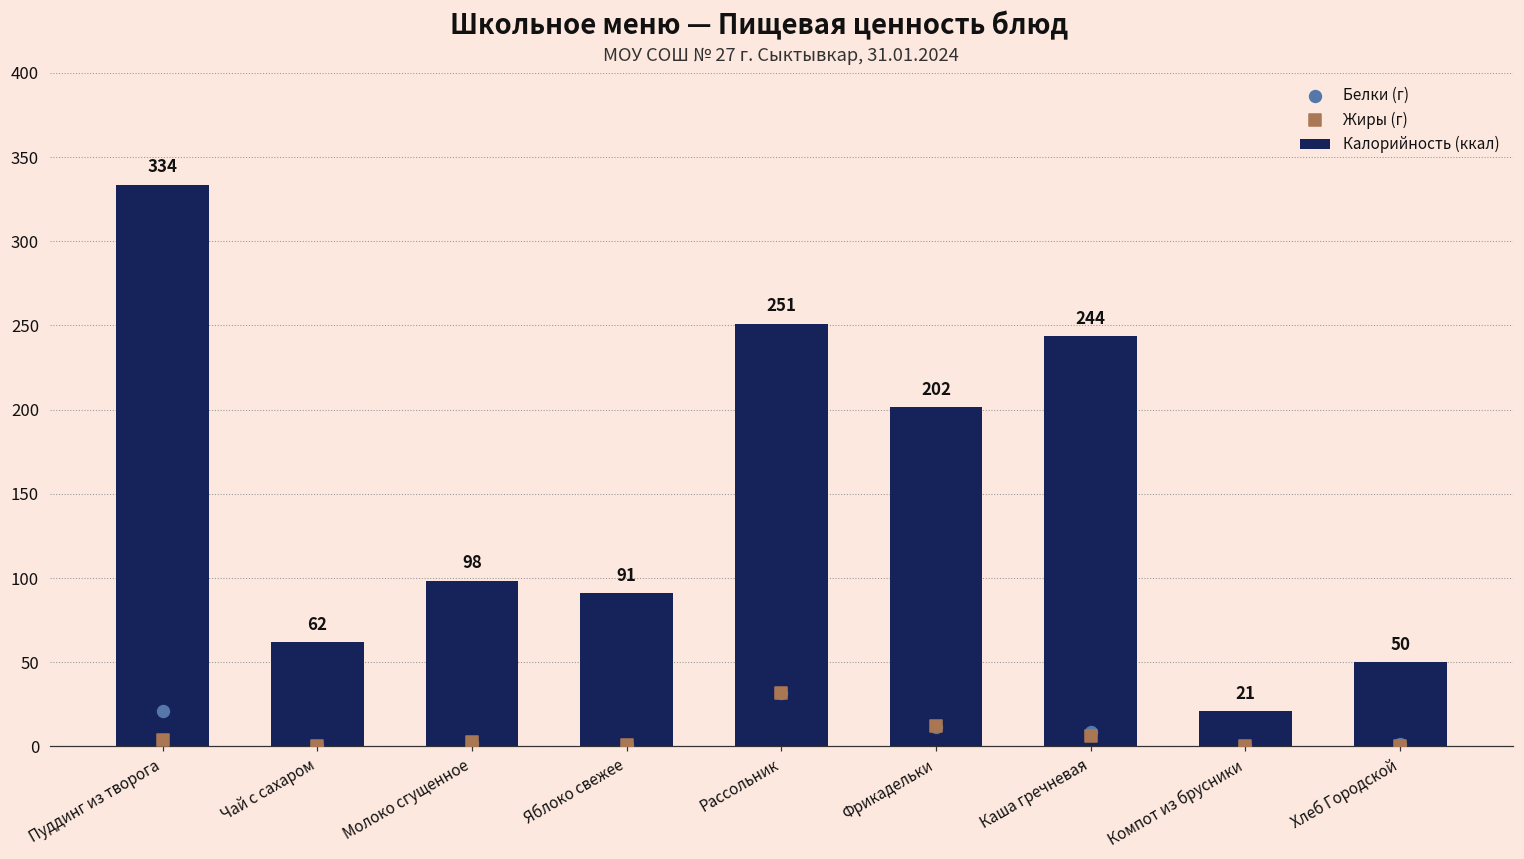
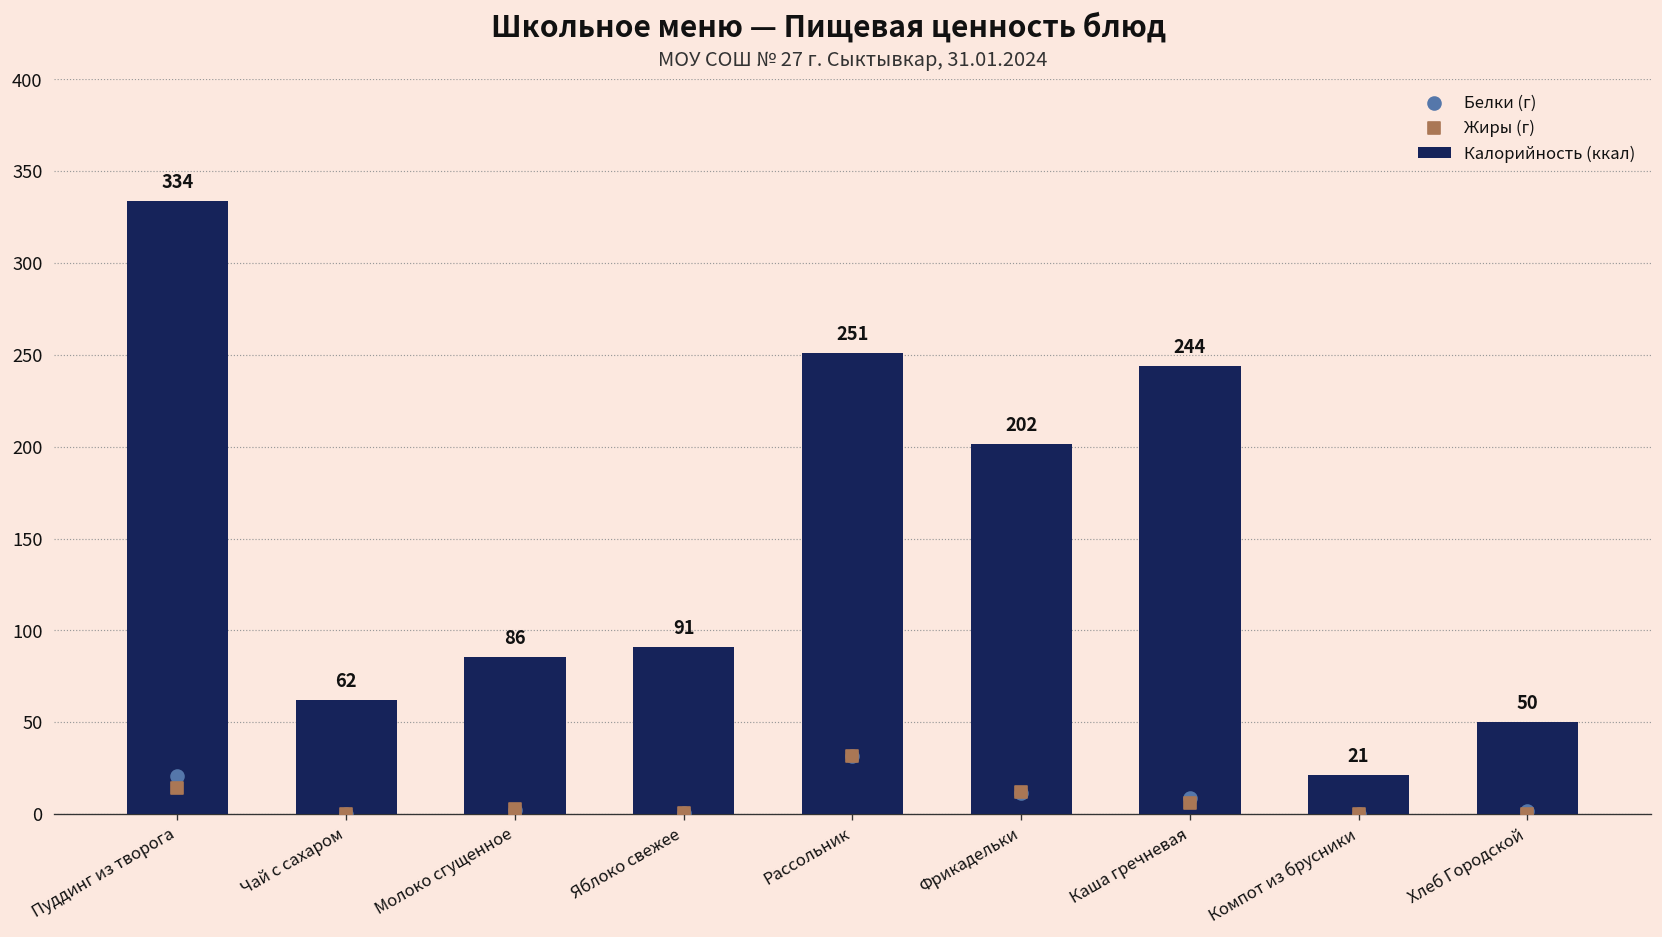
Жиры (г), Пуддинг из творога: 4 -> 14
Калорийность (ккал), Молоко сгущенное: 98 -> 86
